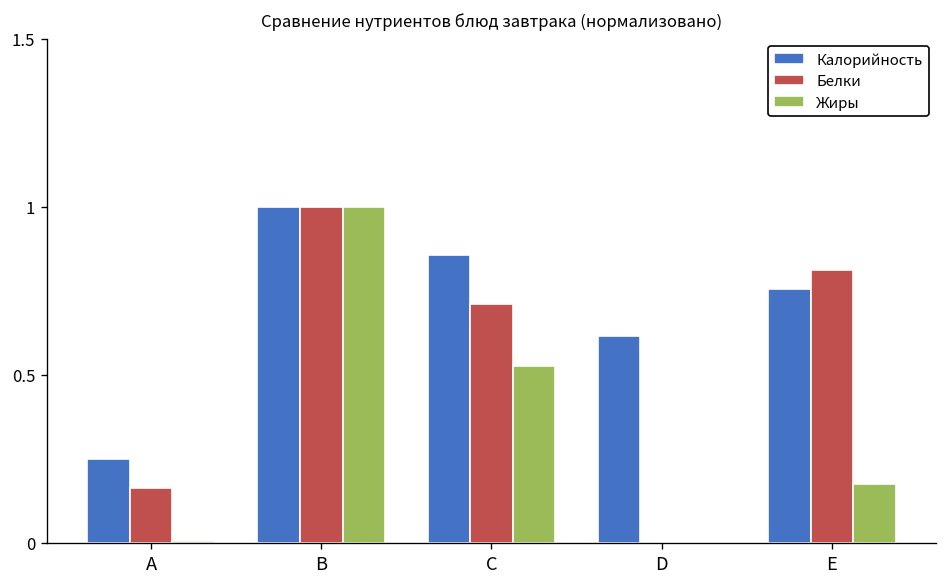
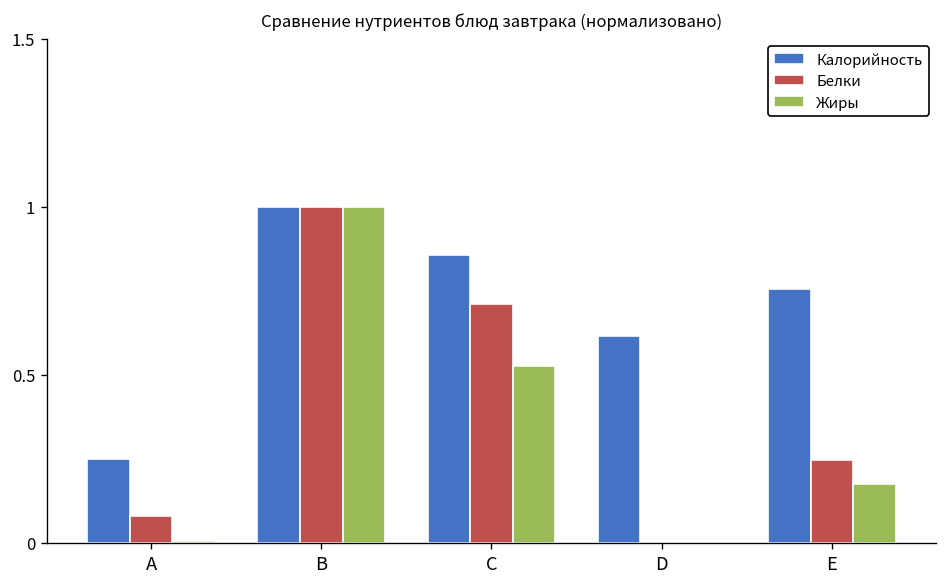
Белки, A: 0.16 -> 0.08
Белки, E: 0.81 -> 0.25
